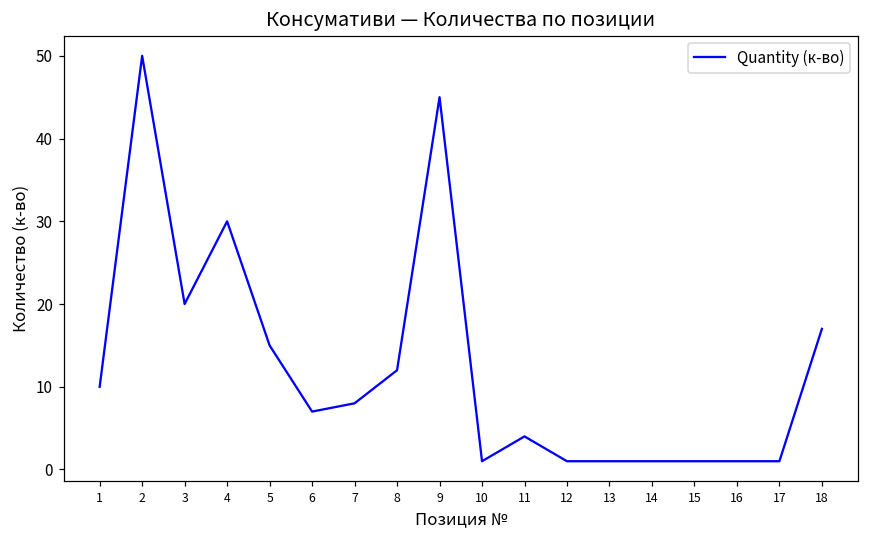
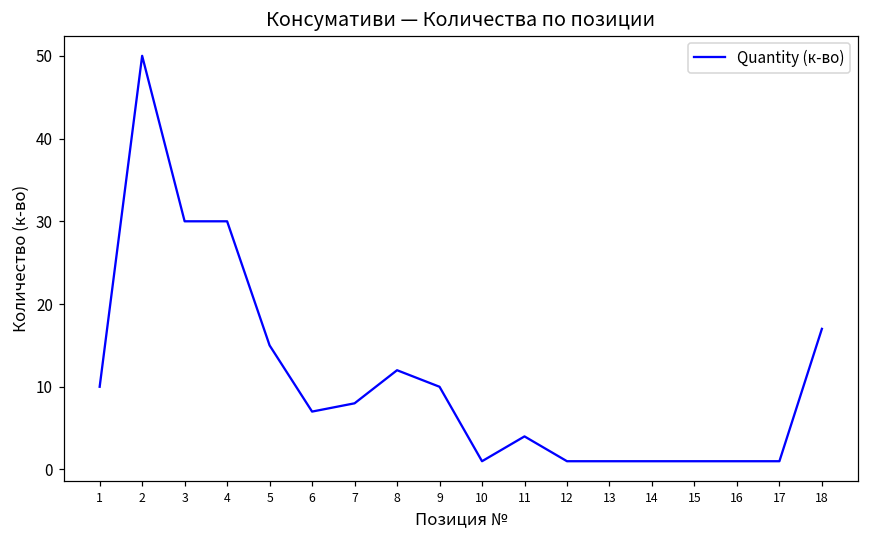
3: 20 -> 30
9: 45 -> 10
